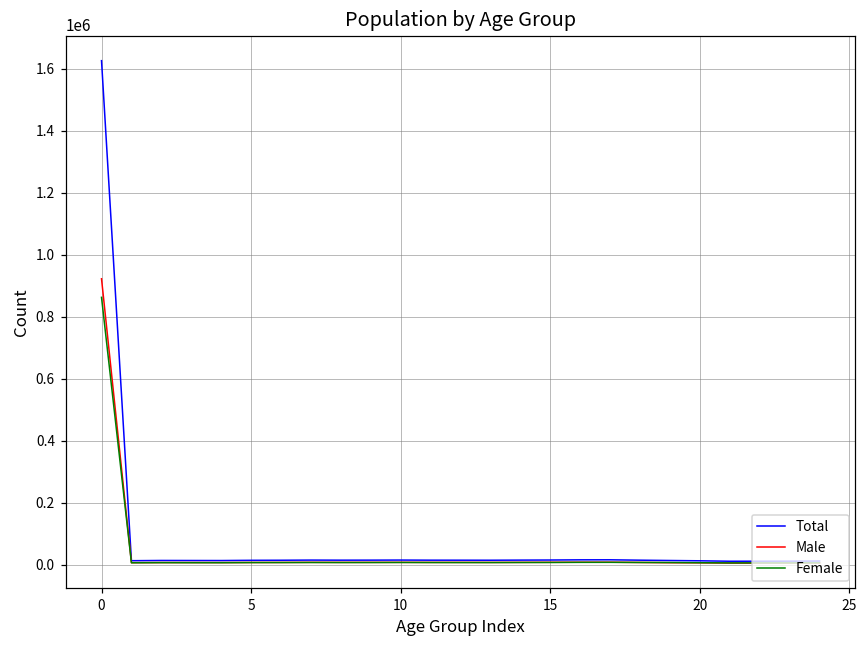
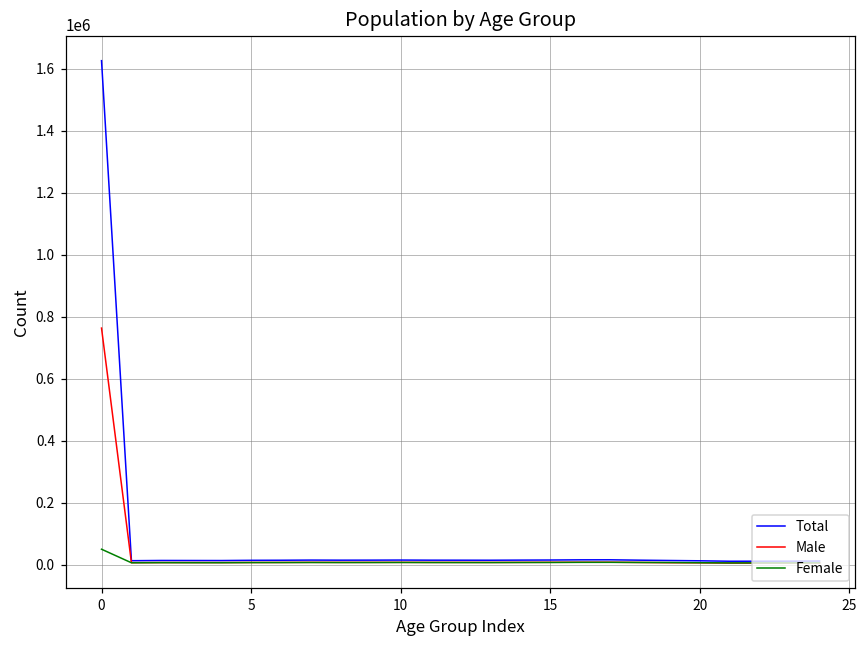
Male, 0: 920000 -> 760000
Female, 0: 860000 -> 50000
